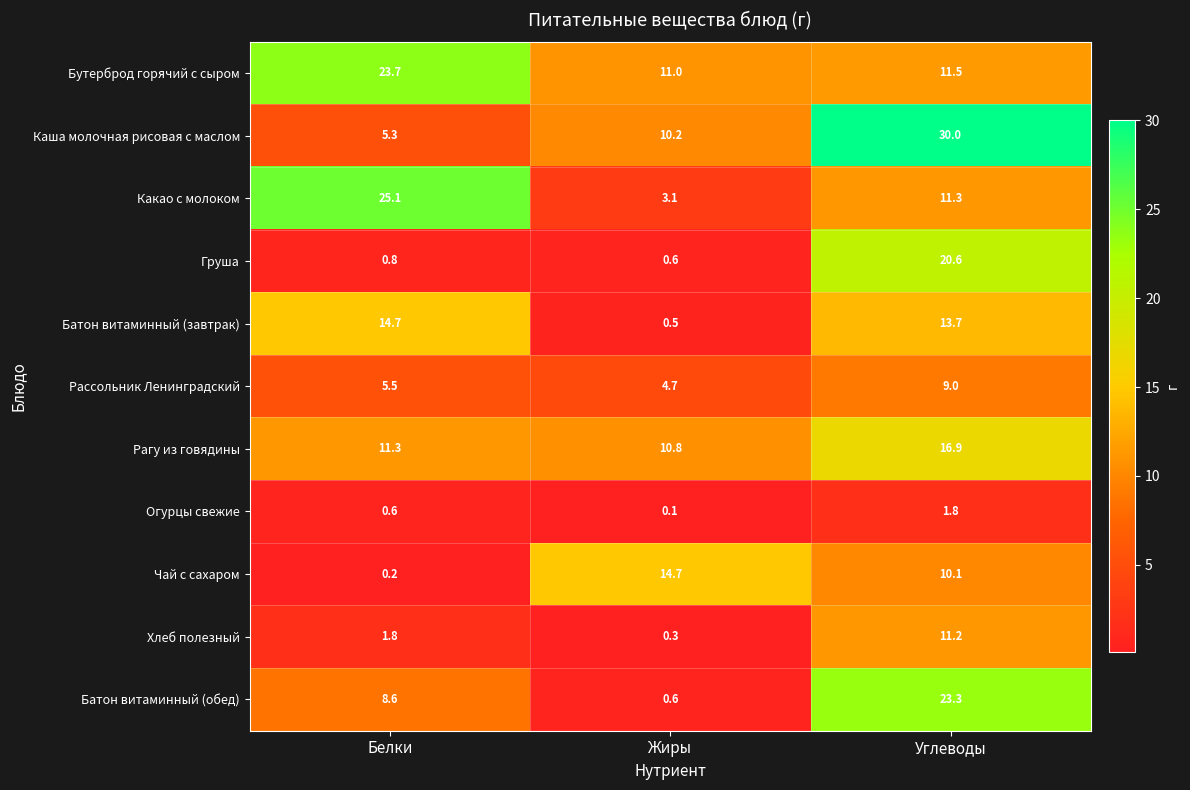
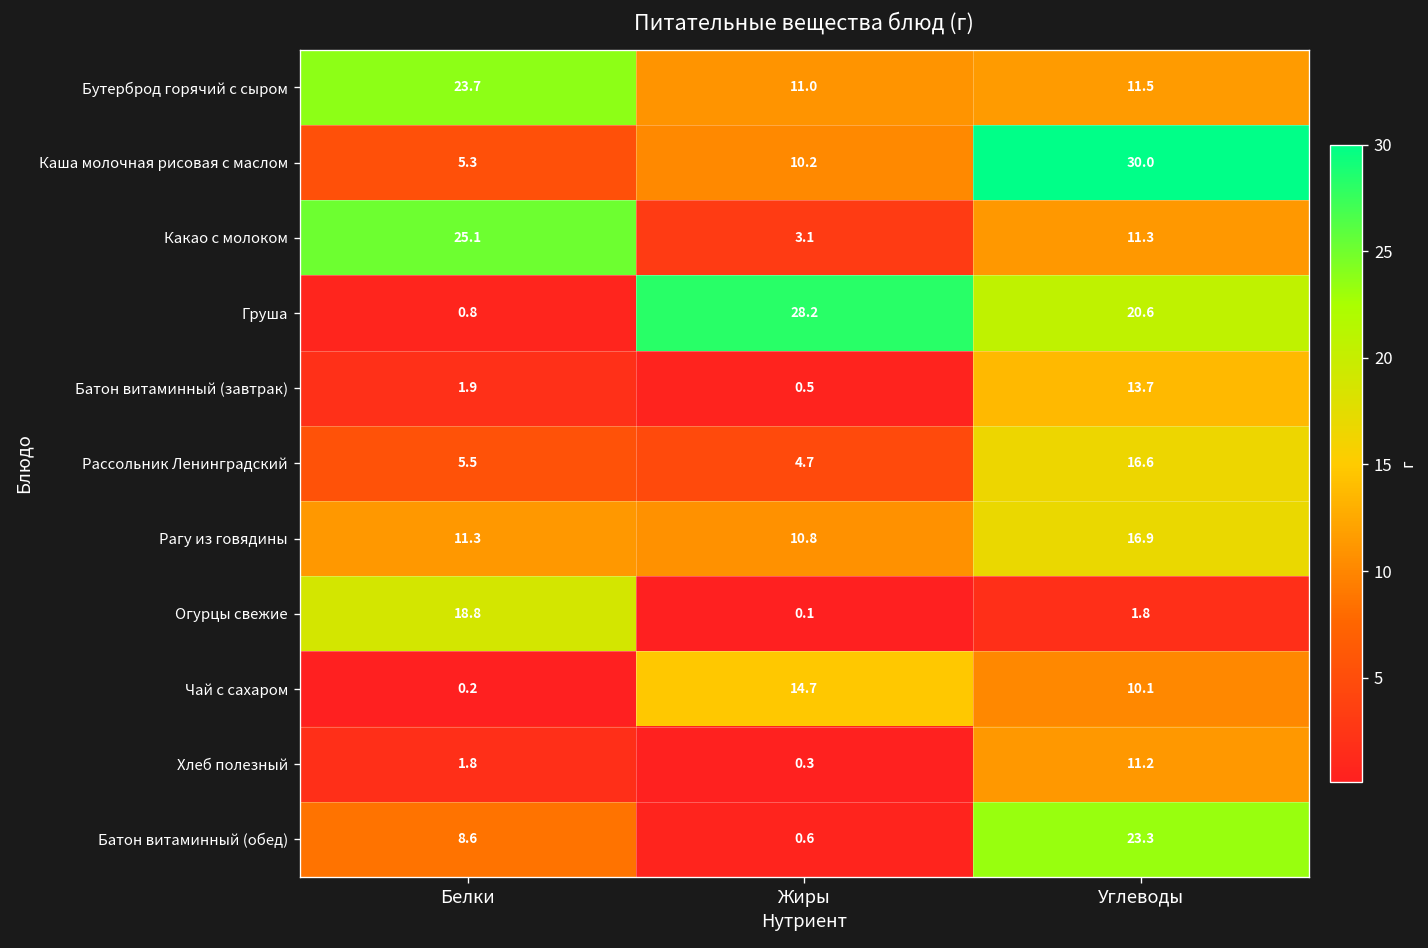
Груша, Жиры: 0.6 -> 28.2
Батон витаминный (завтрак), Белки: 14.7 -> 1.9
Рассольник Ленинградский, Углеводы: 9.0 -> 16.6
Огурцы свежие, Белки: 0.6 -> 18.8
